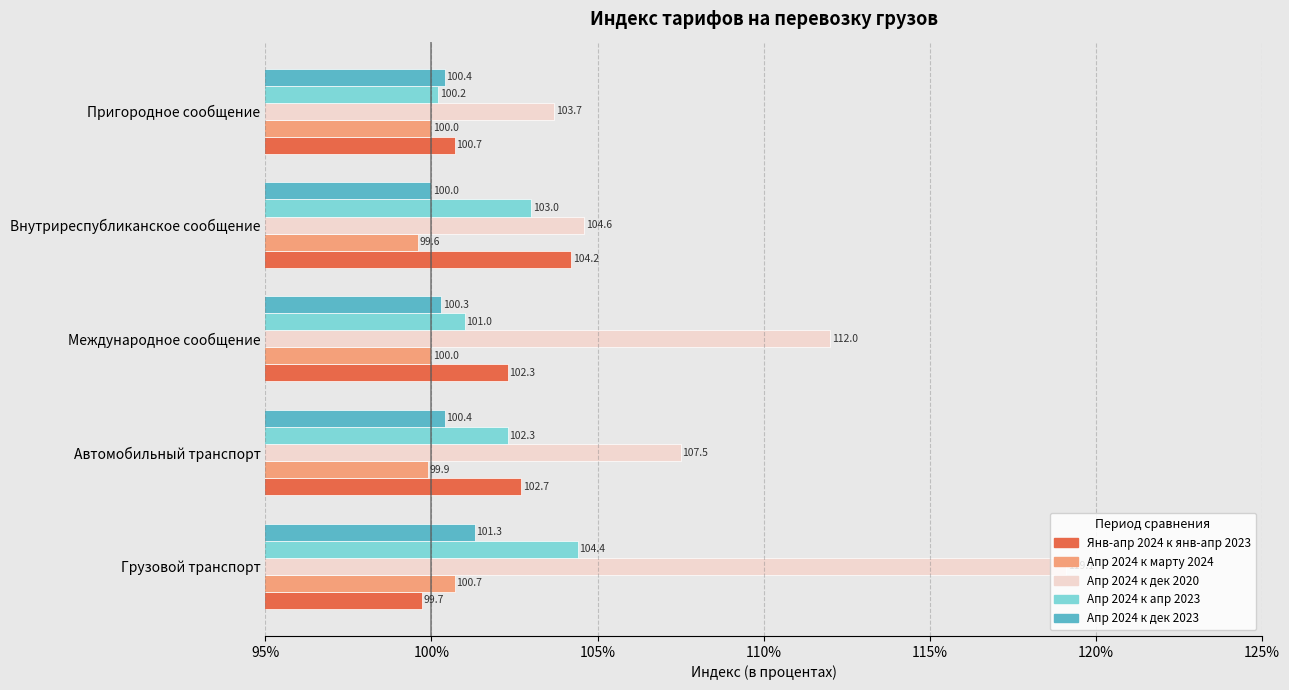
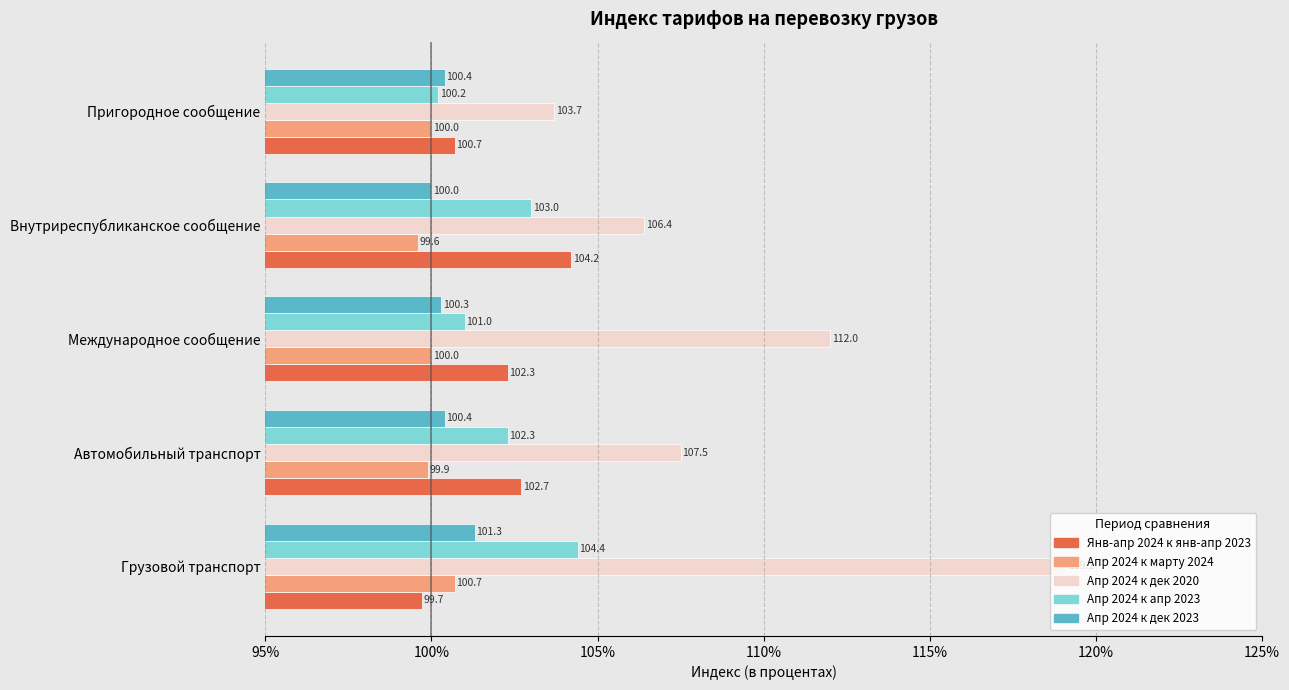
Апр 2024 к дек 2020, Внутриреспубликанское сообщение: 104.6 -> 106.4
